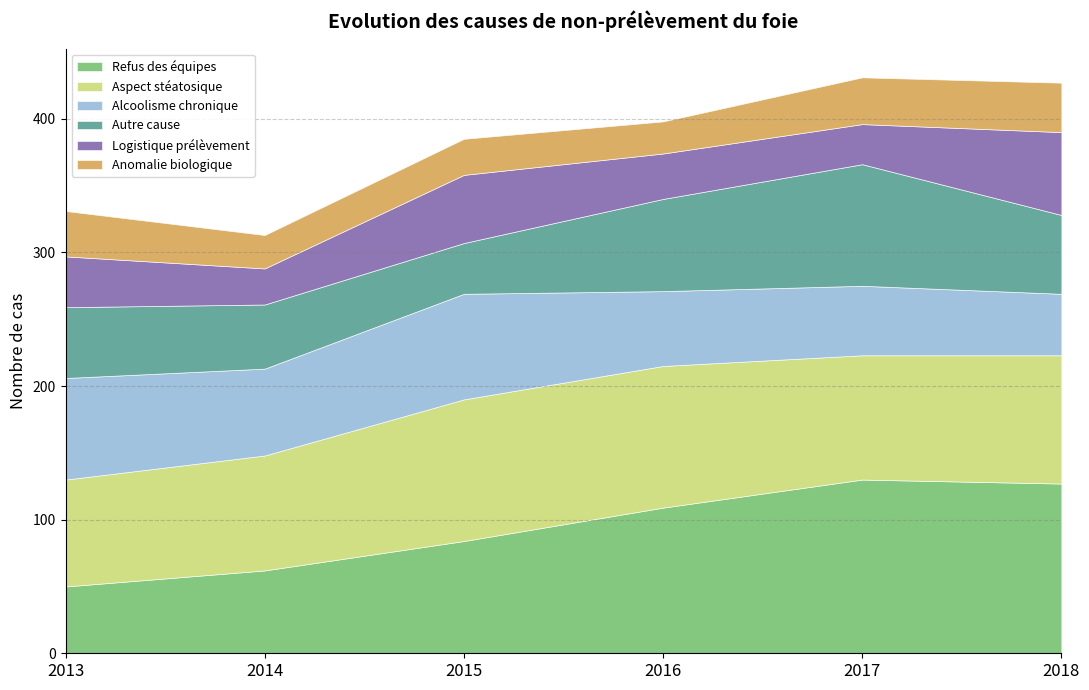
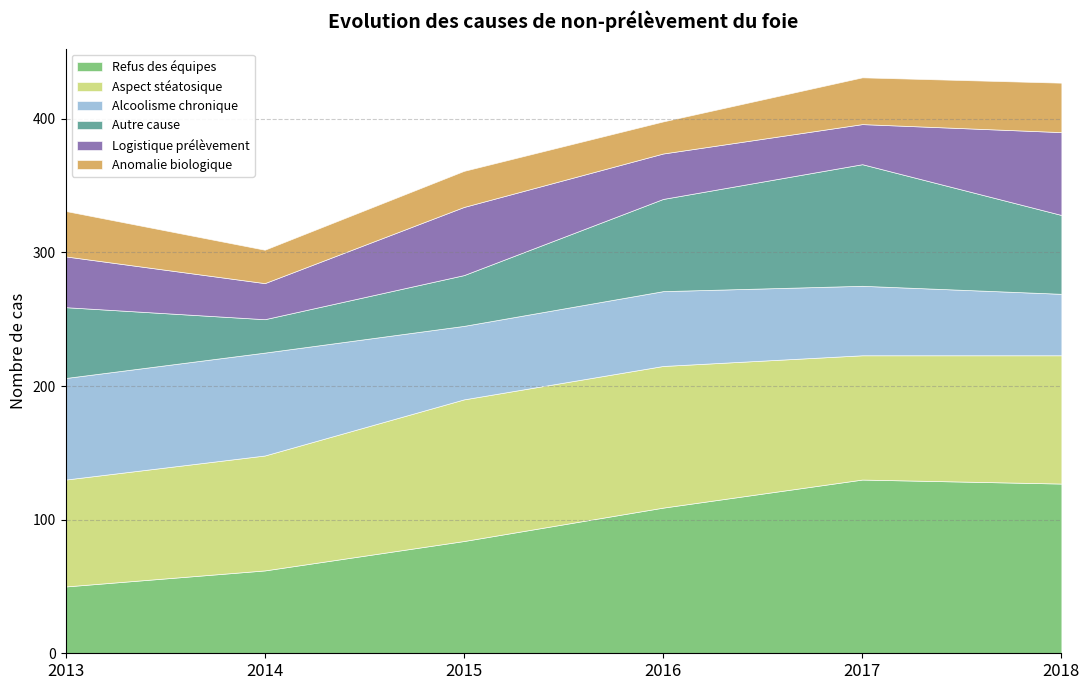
Alcoolisme chronique, 2014: 65 -> 77
Autre cause, 2014: 48 -> 25
Alcoolisme chronique, 2015: 79 -> 55
